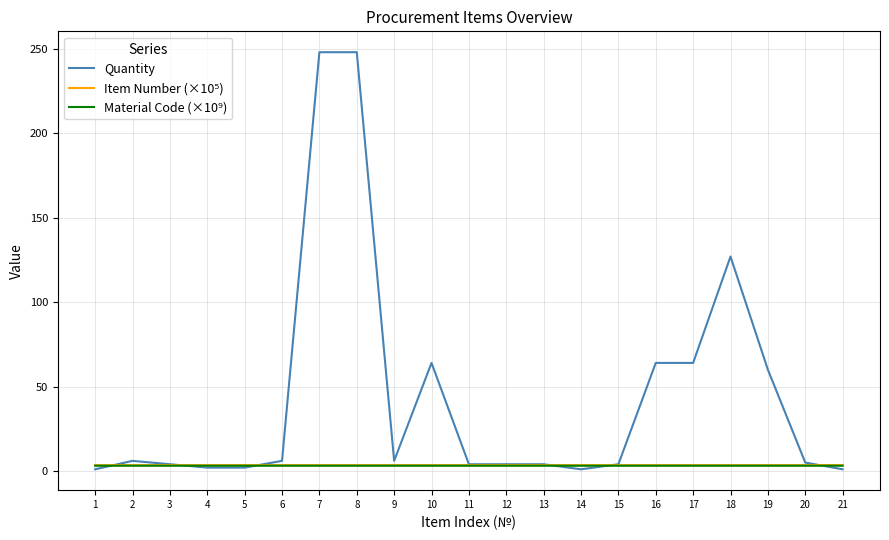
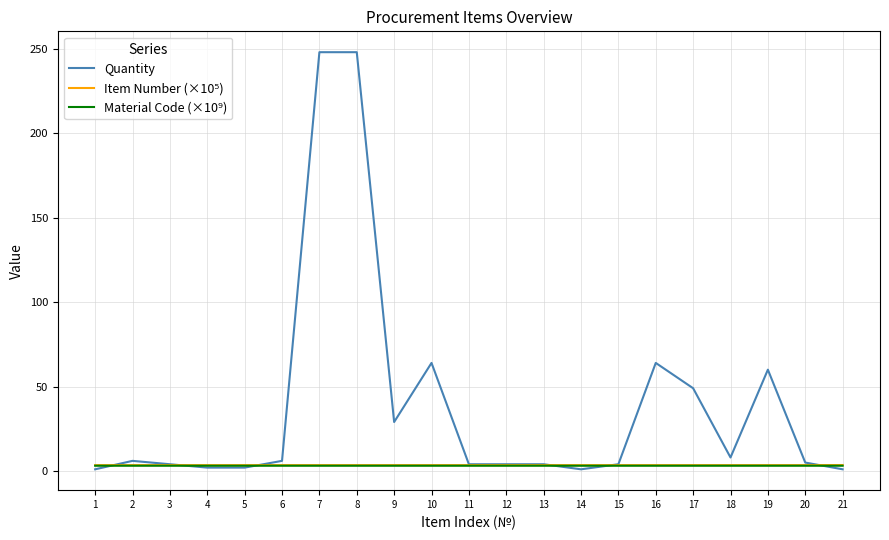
Quantity, 9: 6 -> 29
Quantity, 17: 64 -> 49
Quantity, 18: 127 -> 8
